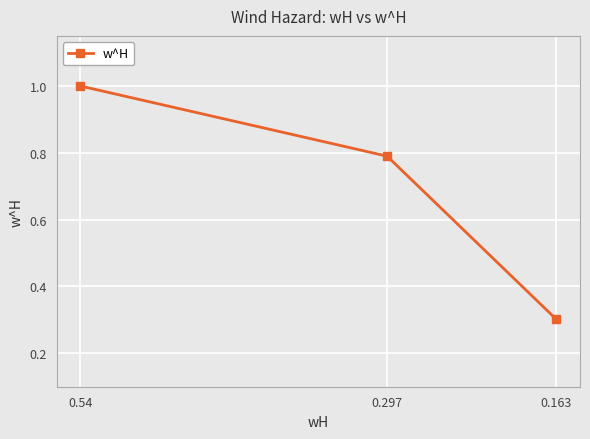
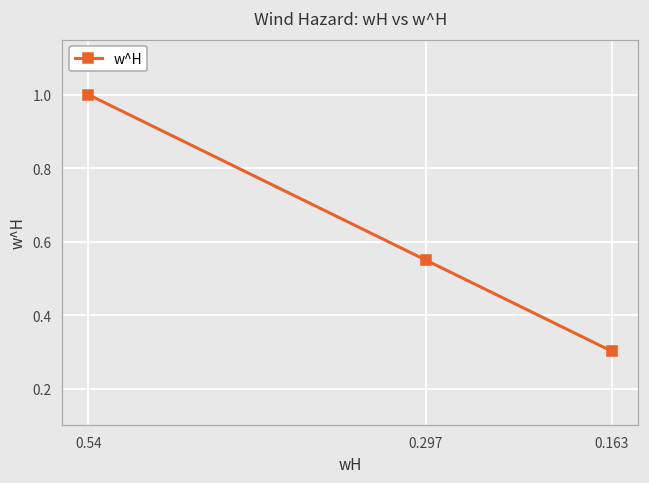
0.297: 0.79 -> 0.55
